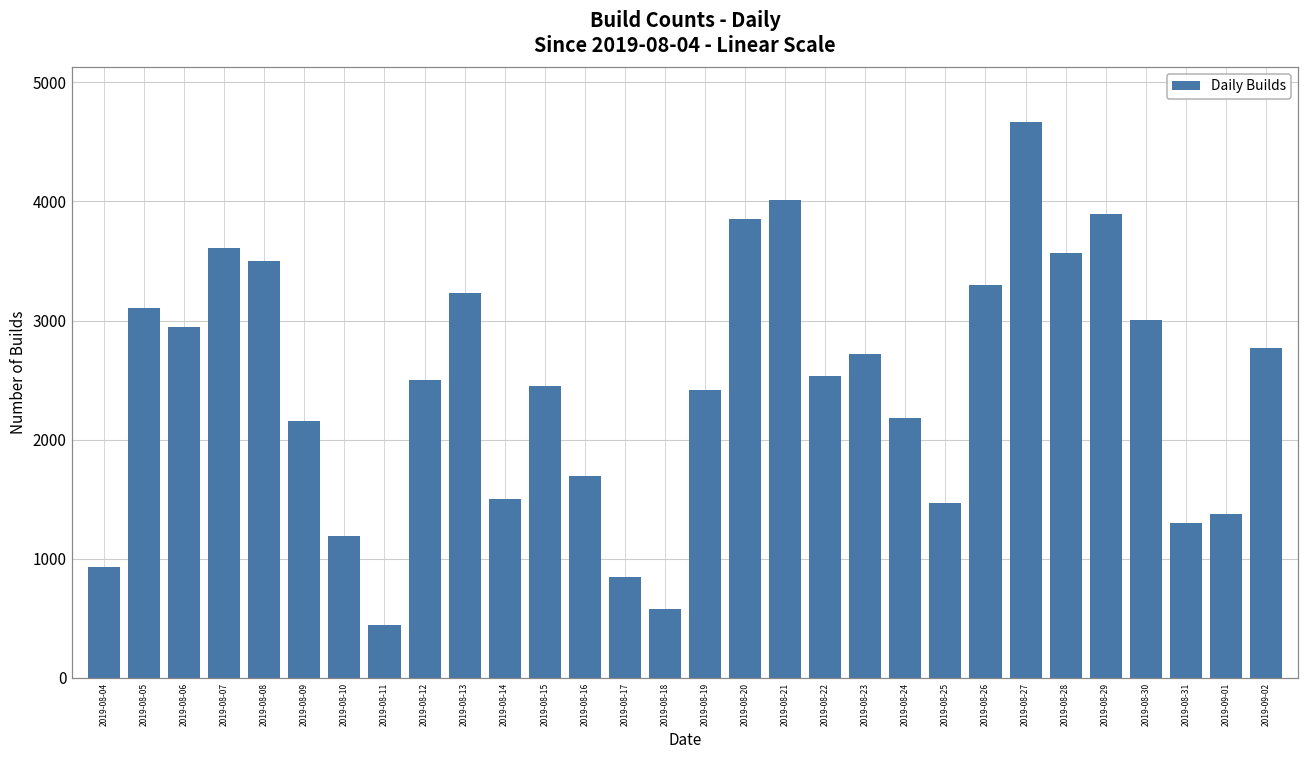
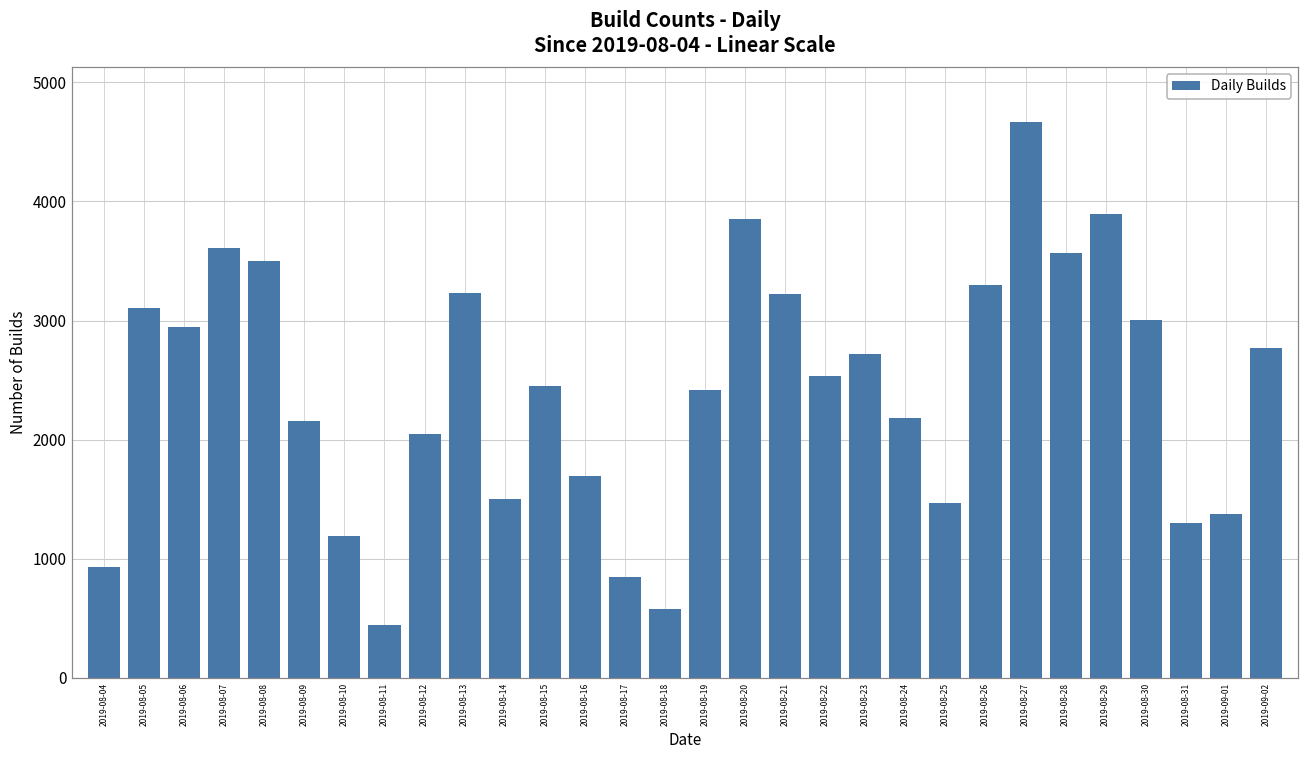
2019-08-12: 2500 -> 2050
2019-08-21: 4010 -> 3220
